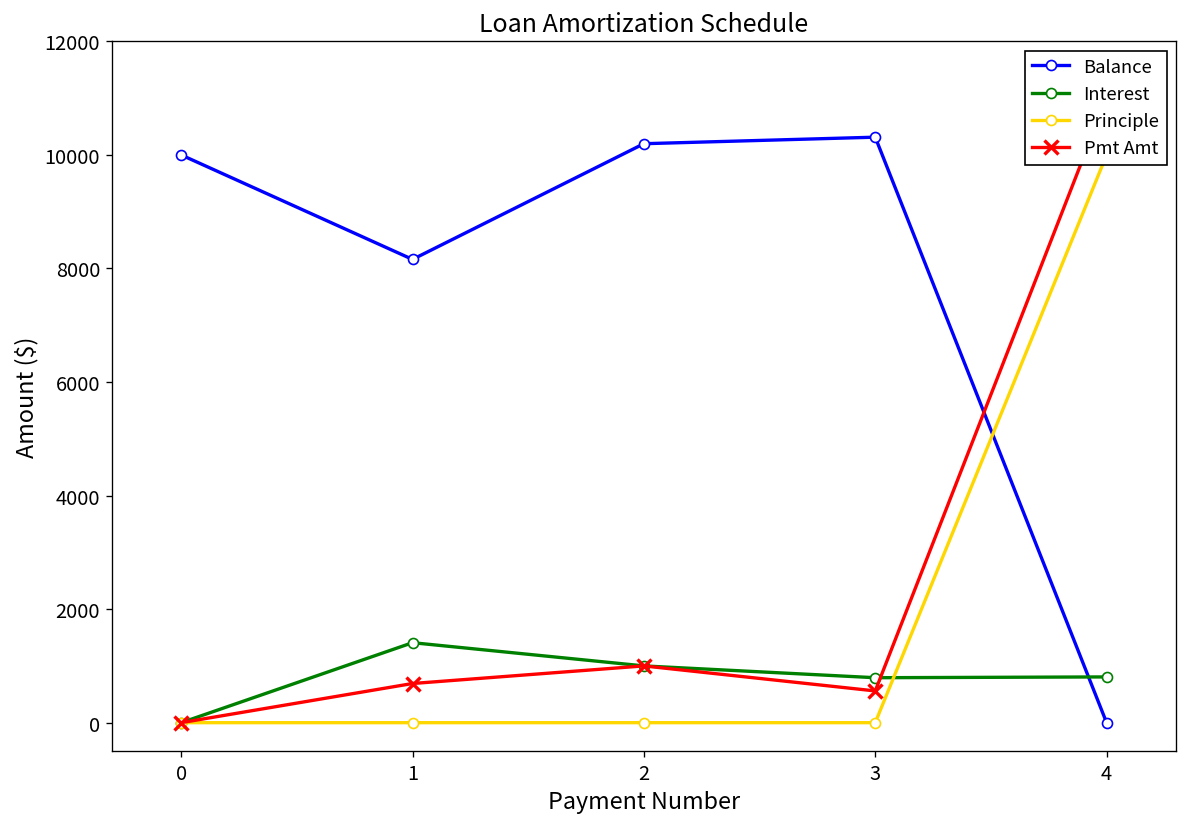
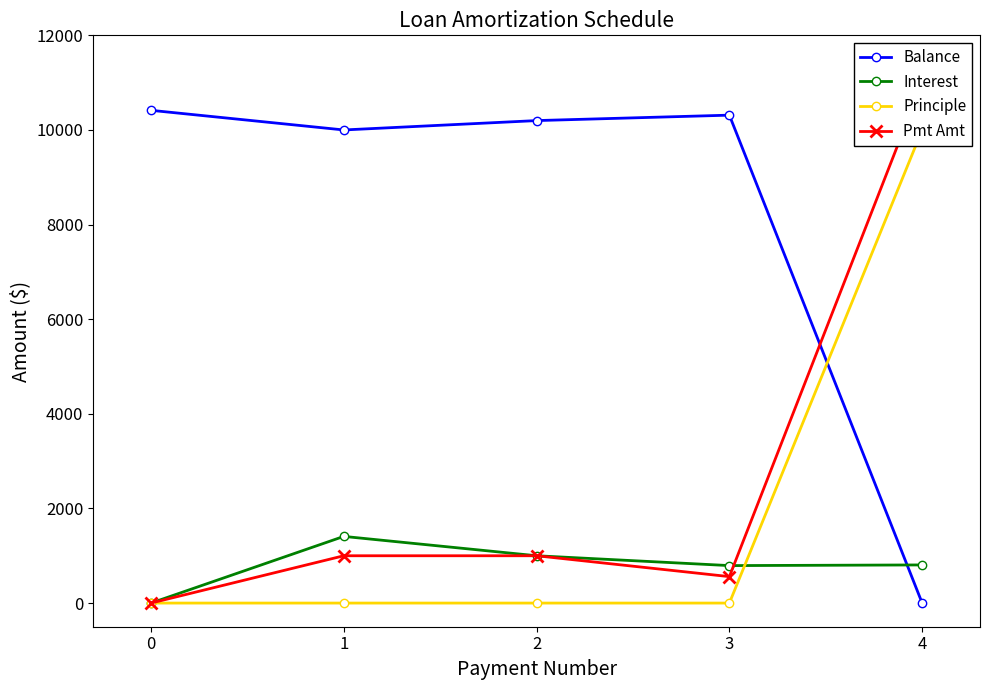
Balance, 0: 10000 -> 10400
Balance, 1: 8200 -> 10000
Pmt Amt, 1: 700 -> 1000
